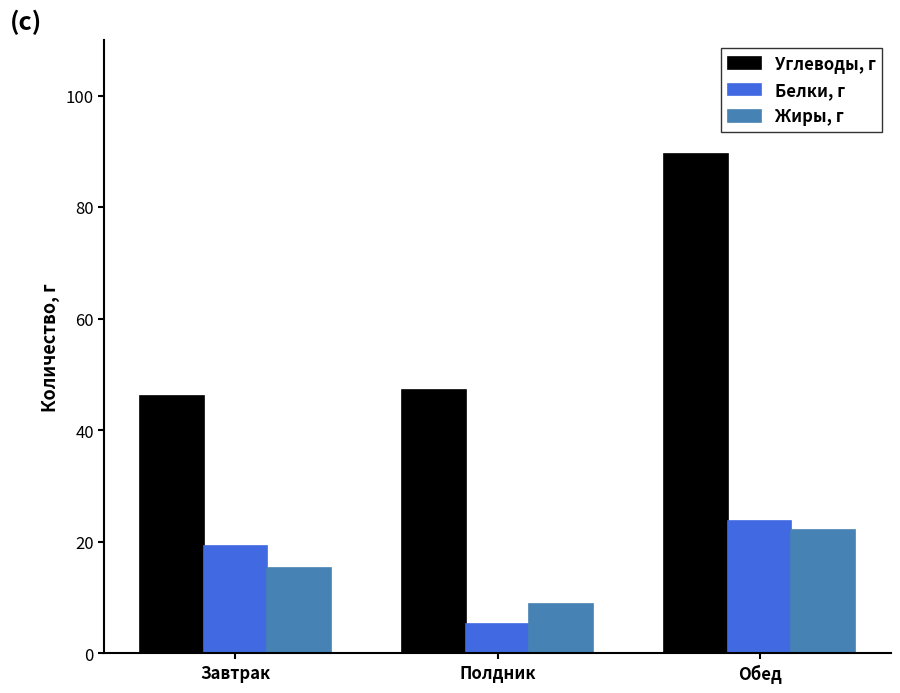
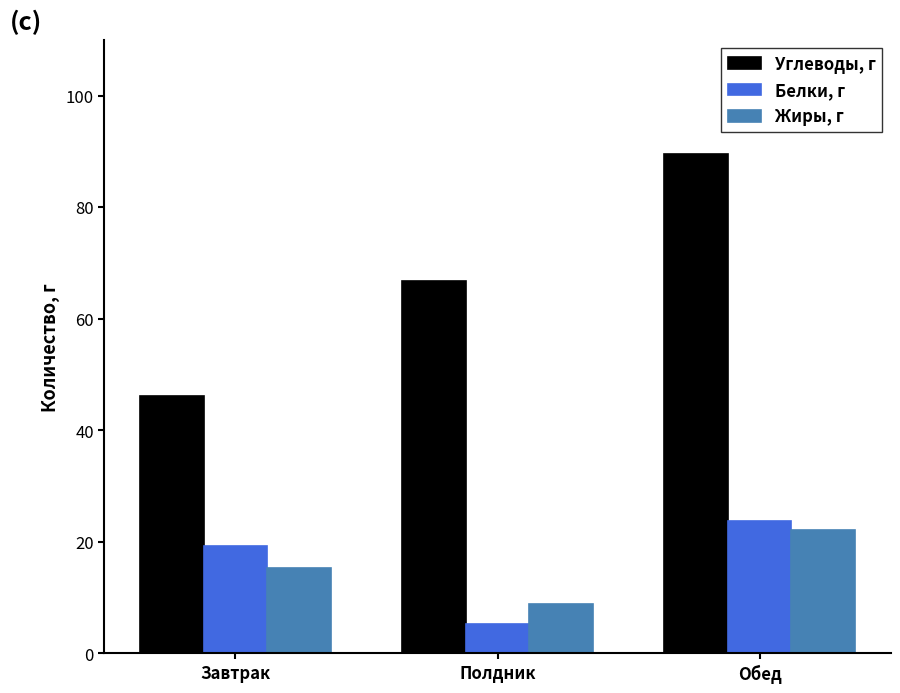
Углеводы, г, Полдник: 47 -> 67
